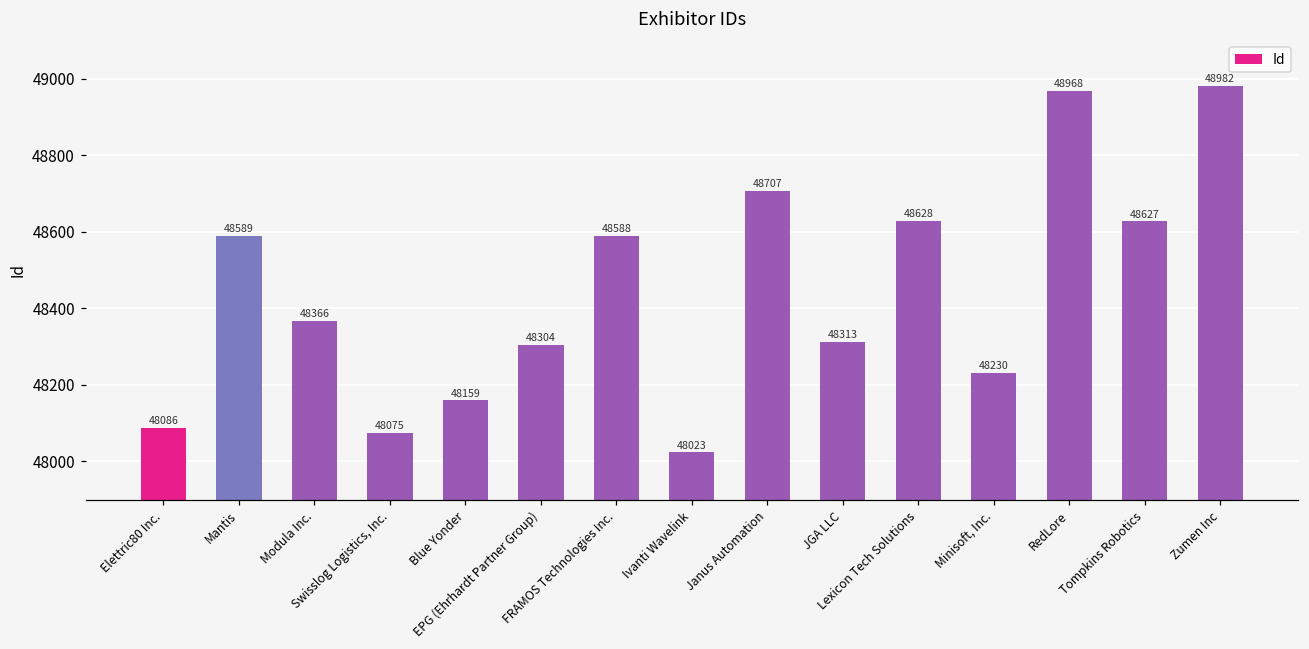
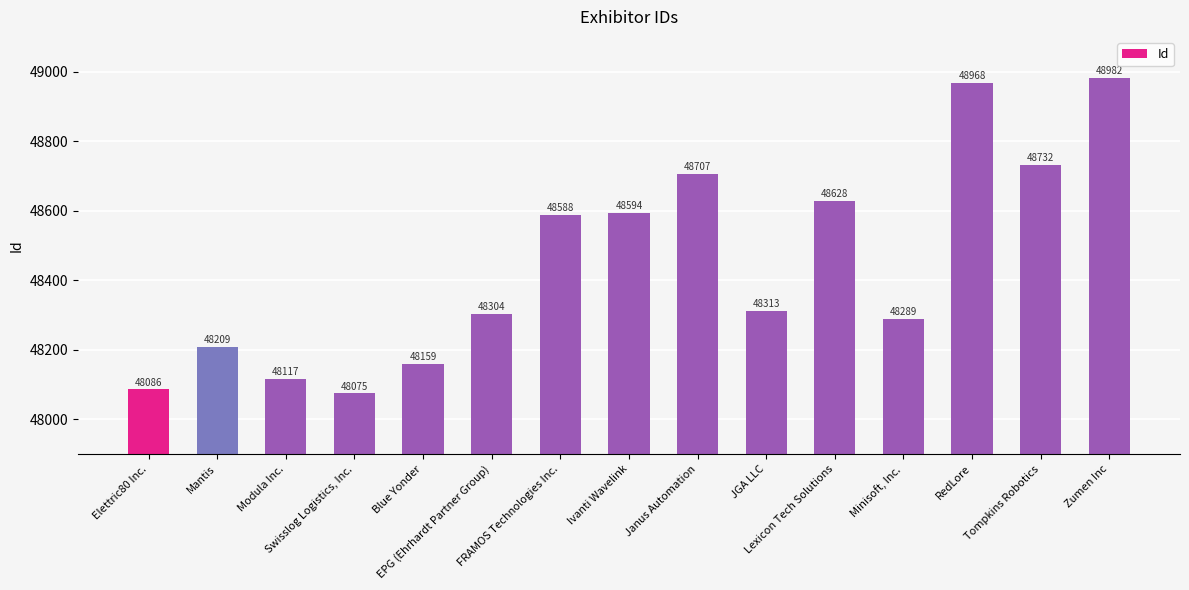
Mantis: 48589 -> 48209
Modula Inc.: 48366 -> 48117
Ivanti Wavelink: 48023 -> 48594
Minisoft, Inc.: 48230 -> 48289
Tompkins Robotics: 48627 -> 48732
